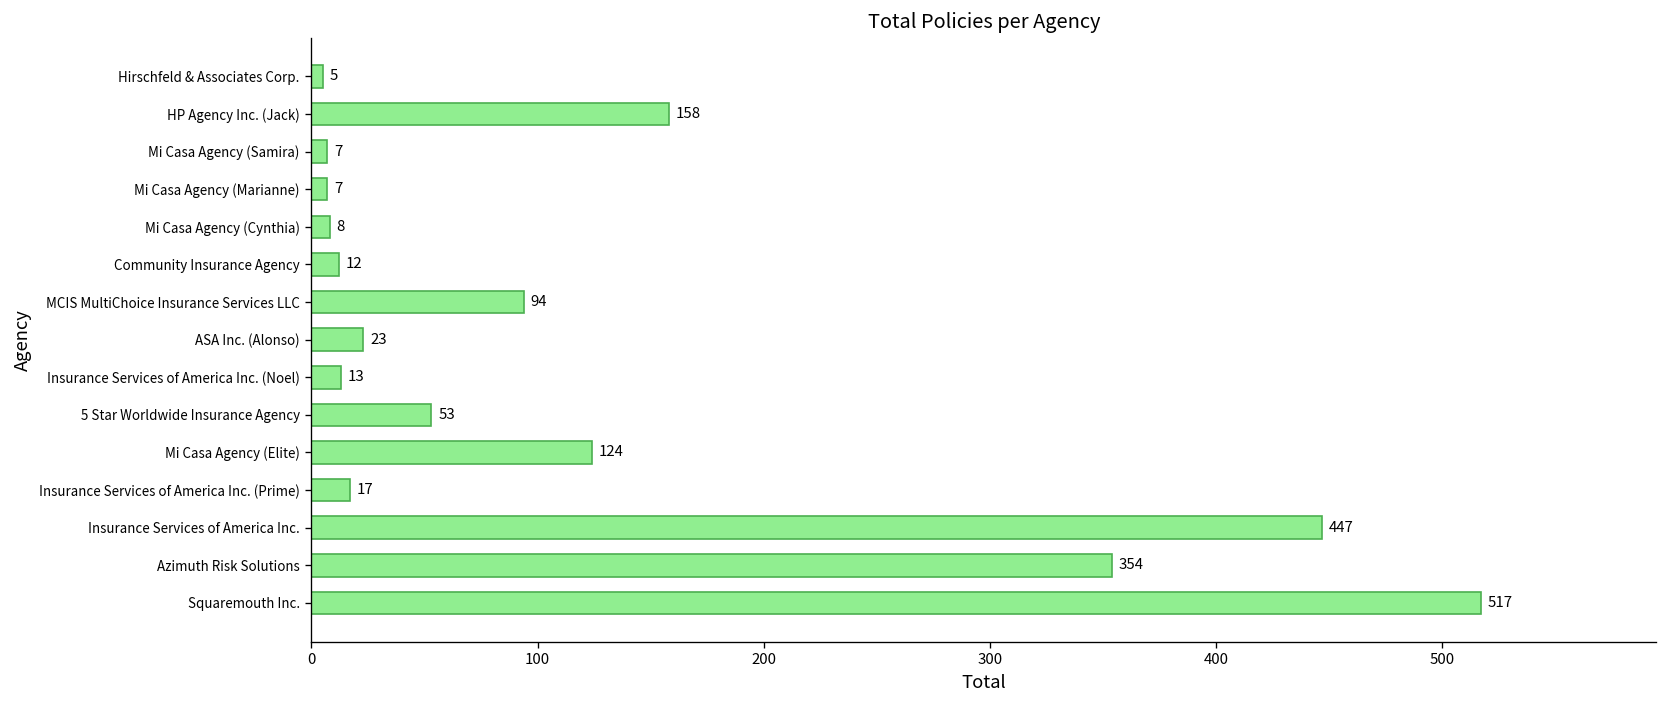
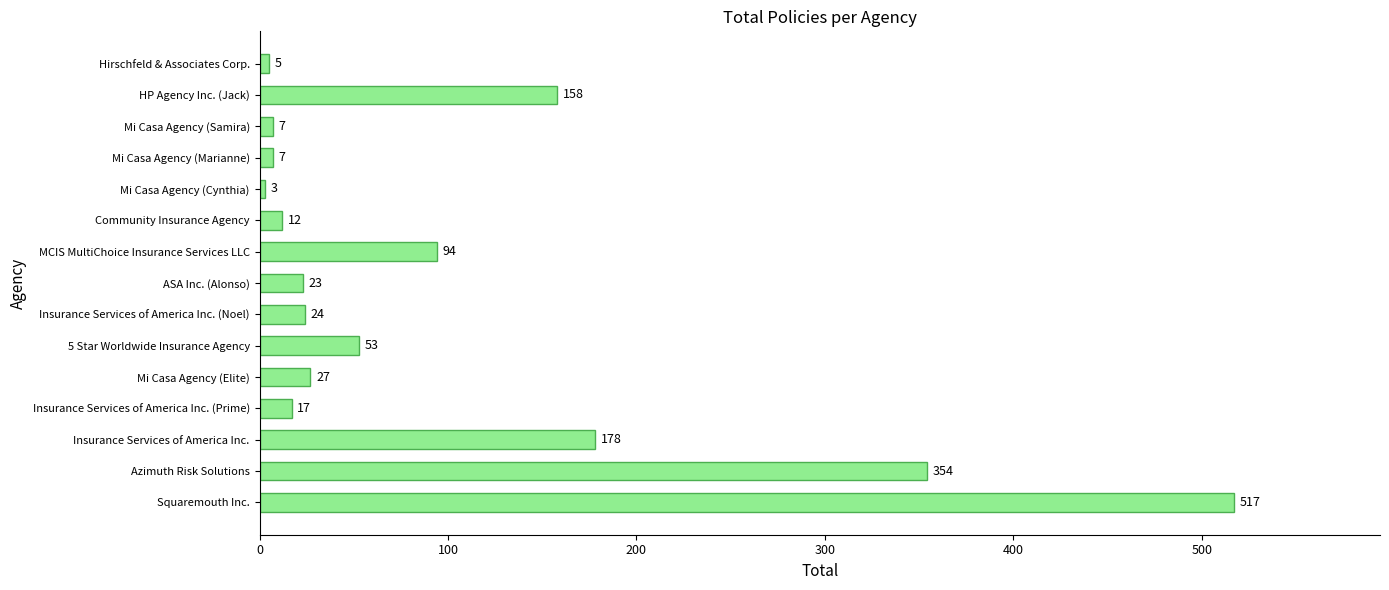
Mi Casa Agency (Cynthia): 8 -> 3
Insurance Services of America Inc. (Noel): 13 -> 24
Mi Casa Agency (Elite): 124 -> 27
Insurance Services of America Inc.: 447 -> 178
